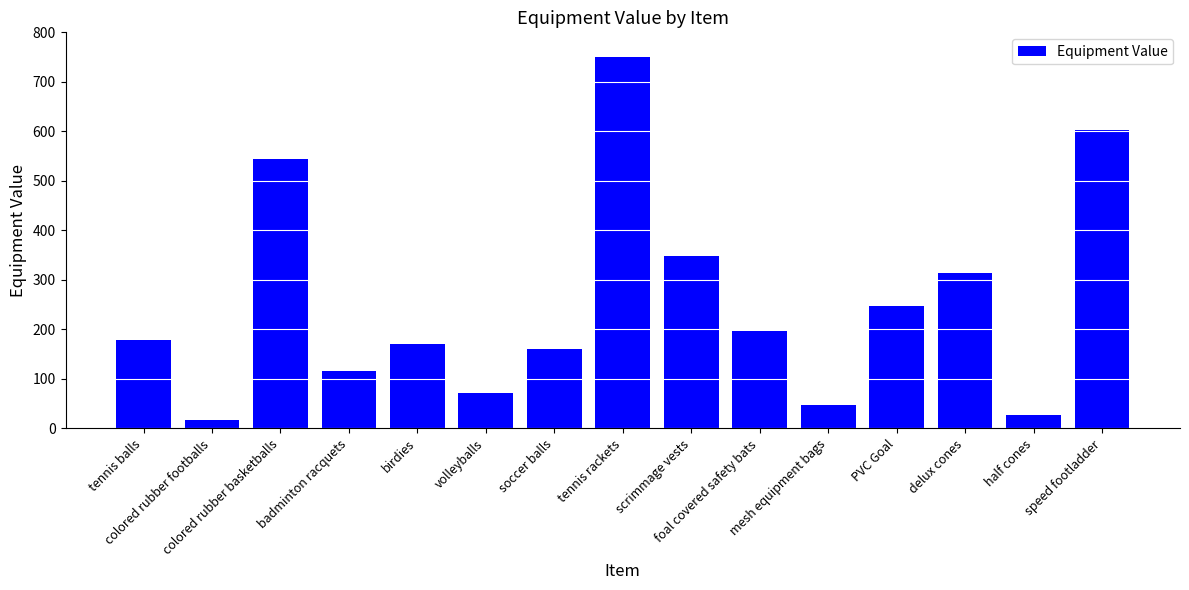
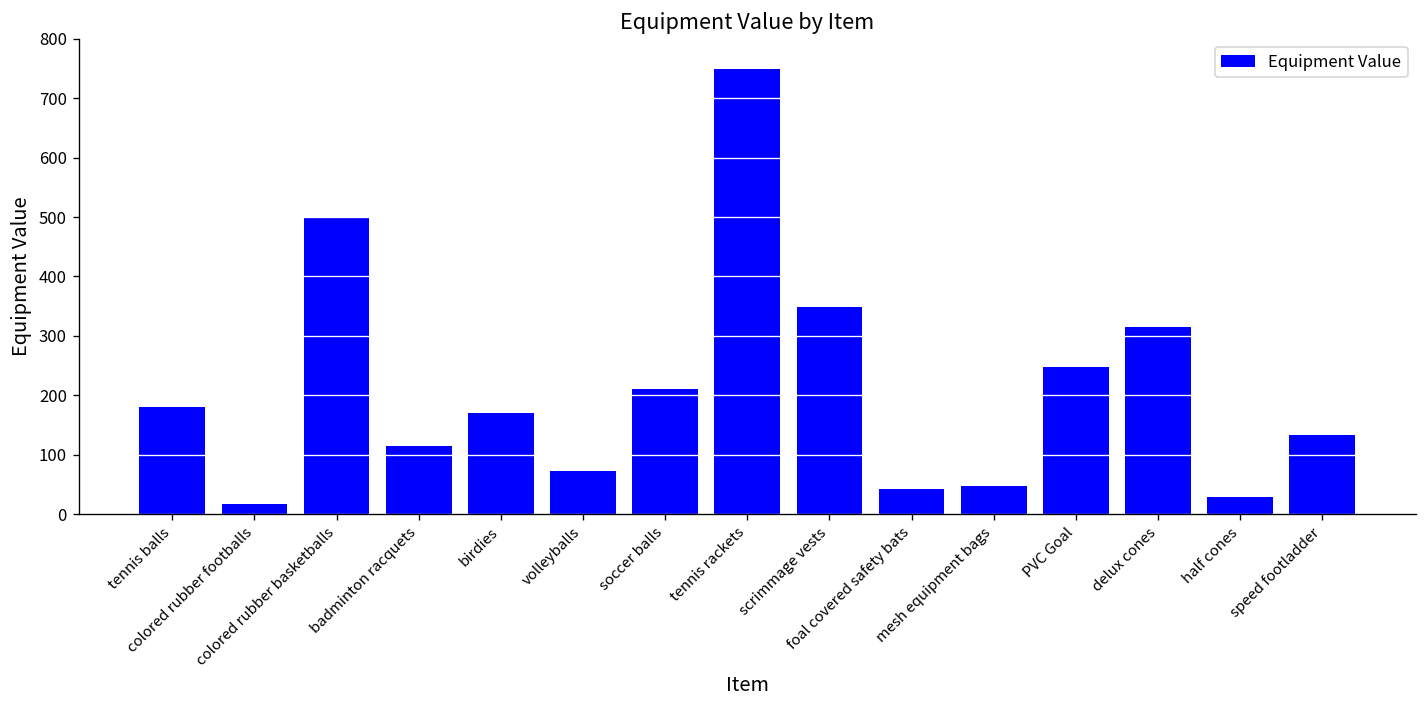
colored rubber basketballs: 540 -> 500
soccer balls: 160 -> 210
foal covered safety bats: 200 -> 40
speed footladder: 600 -> 130
